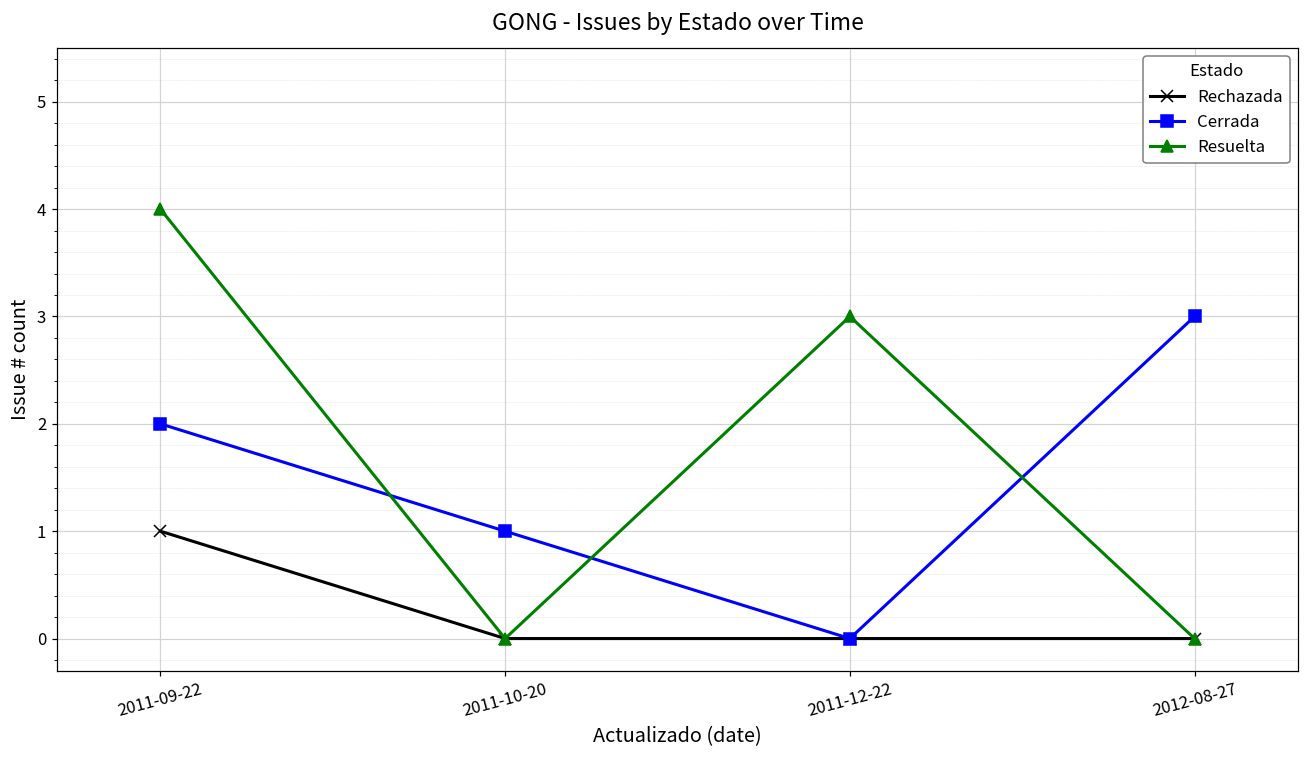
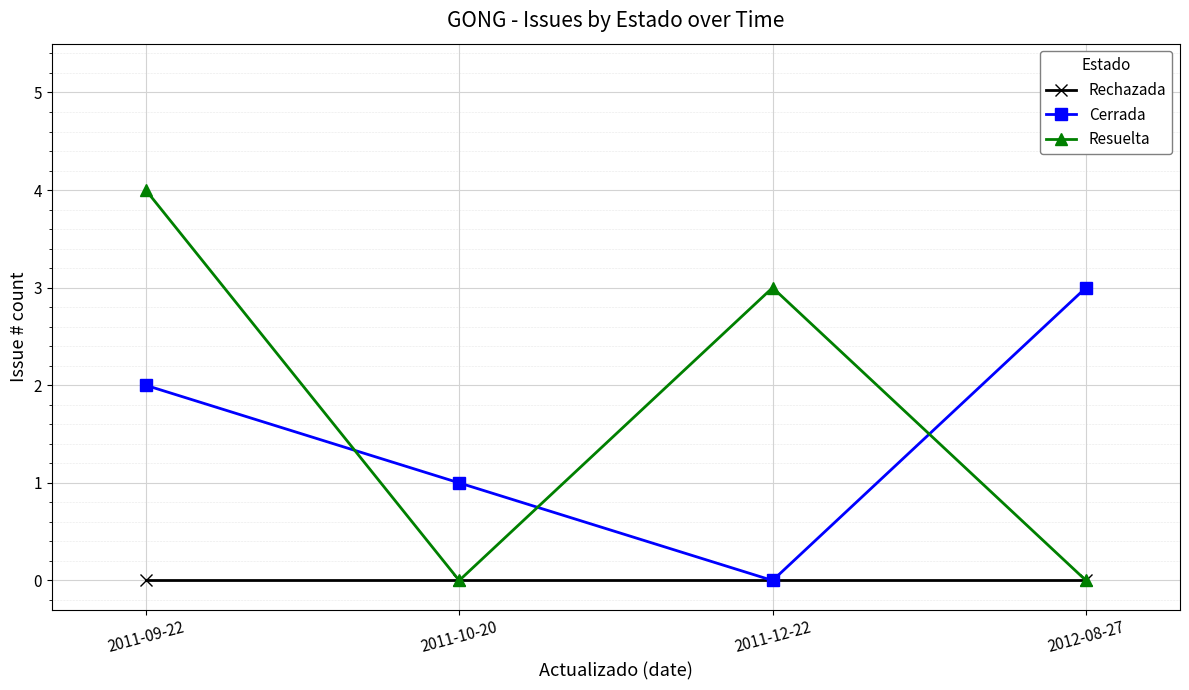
Rechazada, 2011-09-22: 1 -> 0
